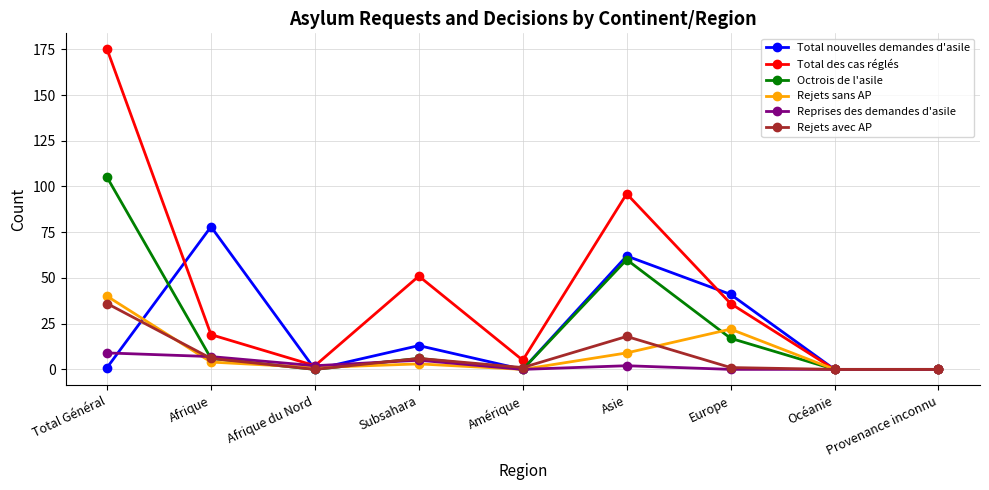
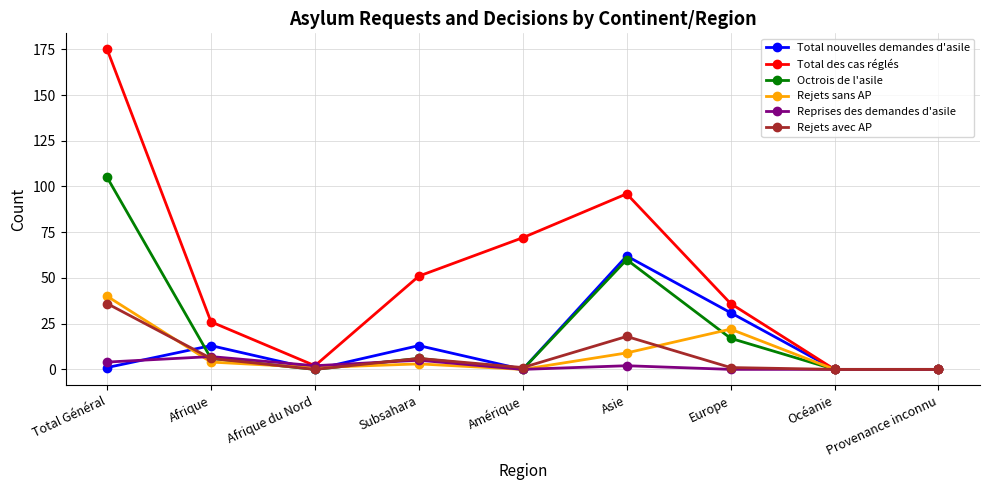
Reprises des demandes d'asile, Total Général: 9 -> 4
Total nouvelles demandes d'asile, Afrique: 78 -> 13
Total des cas réglés, Afrique: 19 -> 26
Total des cas réglés, Amérique: 5 -> 72
Total nouvelles demandes d'asile, Europe: 41 -> 31
